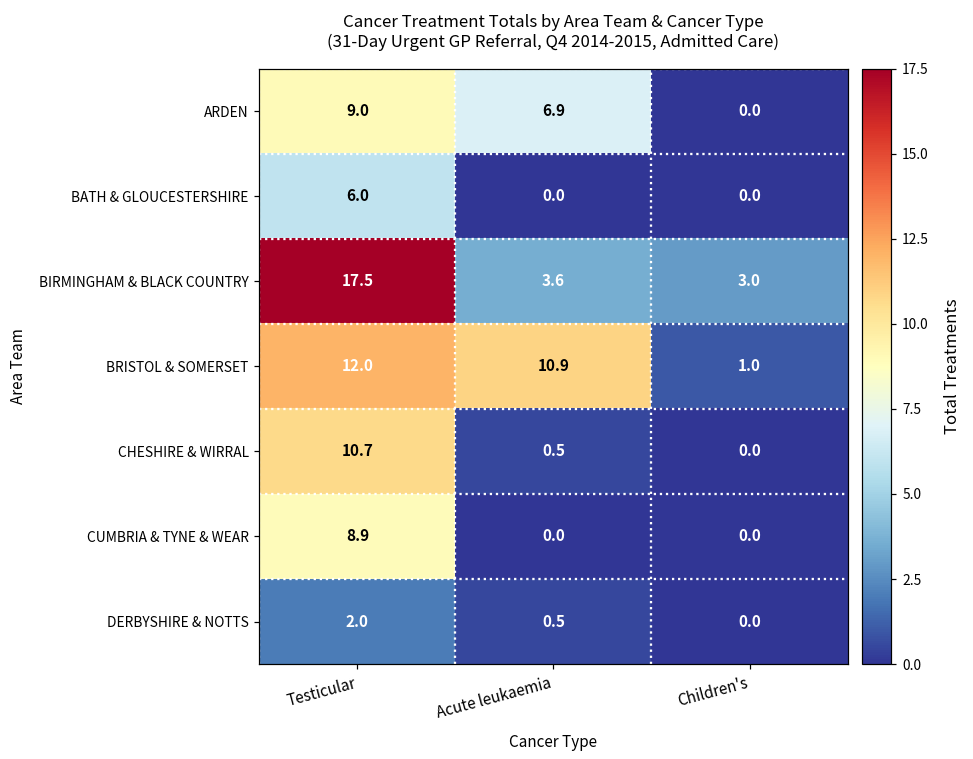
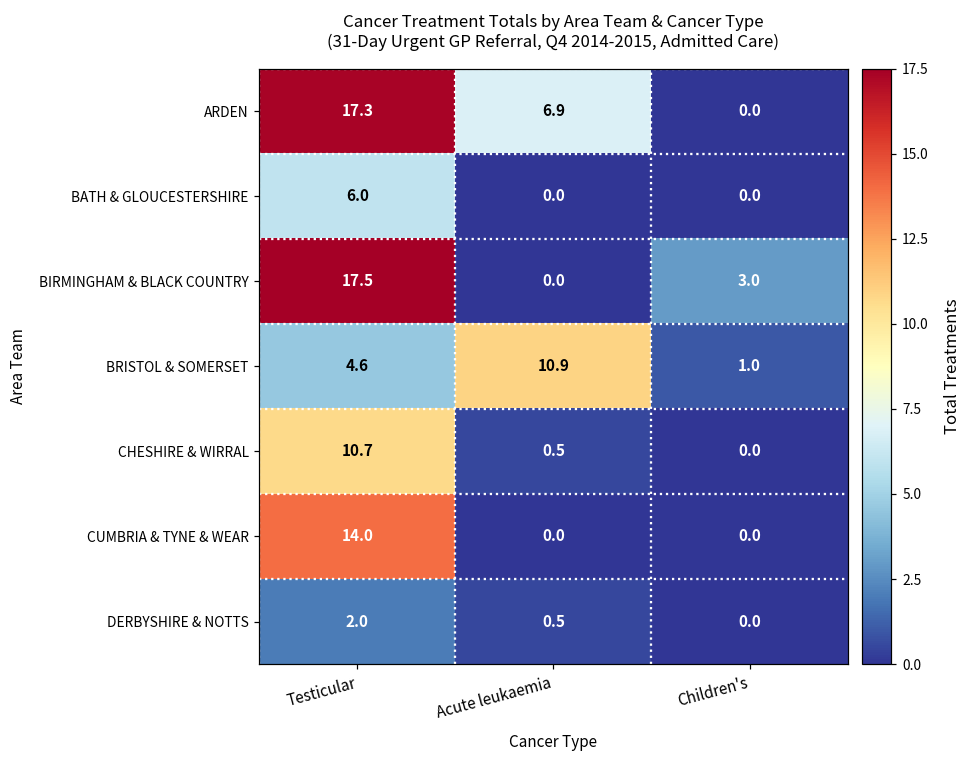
ARDEN, Testicular: 9.0 -> 17.3
BIRMINGHAM & BLACK COUNTRY, Acute leukaemia: 3.6 -> 0.0
BRISTOL & SOMERSET, Testicular: 12.0 -> 4.6
CUMBRIA & TYNE & WEAR, Testicular: 8.9 -> 14.0
